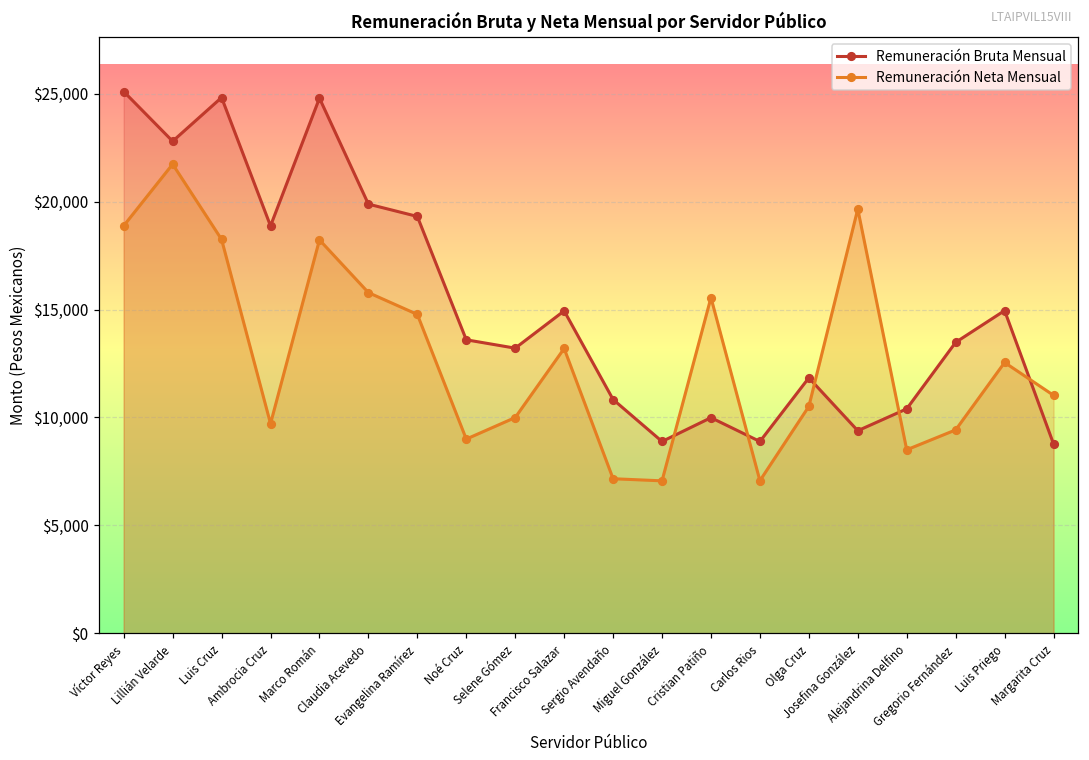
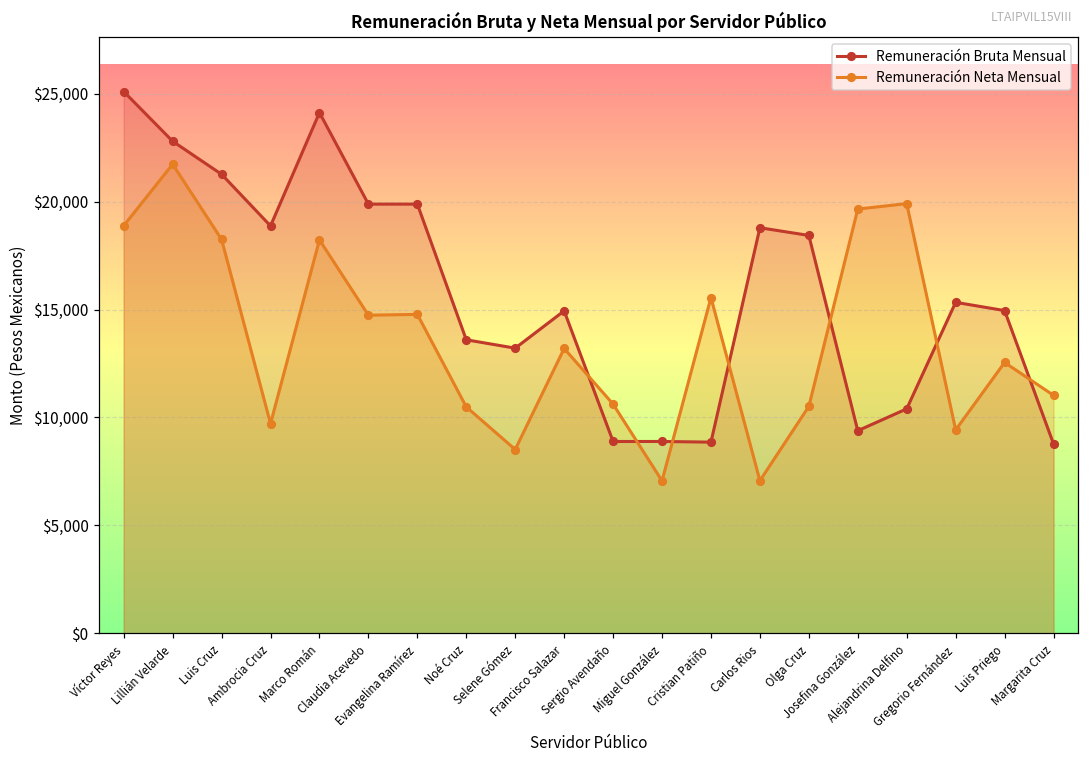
Remuneración Bruta Mensual, Luis Cruz: $24,800 -> $21,300
Remuneración Bruta Mensual, Marco Román: $24,800 -> $24,100
Remuneración Neta Mensual, Claudia Acevedo: $15,800 -> $14,700
Remuneración Bruta Mensual, Evangelina Ramírez: $19,300 -> $19,900
Remuneración Neta Mensual, Noé Cruz: $9,000 -> $10,500
Remuneración Neta Mensual, Selene Gómez: $10,000 -> $8,500
Remuneración Bruta Mensual, Sergio Avendaño: $10,800 -> $8,900
Remuneración Neta Mensual, Sergio Avendaño: $7,200 -> $10,600
Remuneración Bruta Mensual, Cristian Patiño: $10,000 -> $8,900
Remuneración Bruta Mensual, Carlos Rios: $8,900 -> $18,800
Remuneración Bruta Mensual, Olga Cruz: $11,800 -> $18,400
Remuneración Neta Mensual, Alejandrina Delfino: $8,500 -> $19,900
Remuneración Bruta Mensual, Gregorio Fernández: $13,500 -> $15,300
